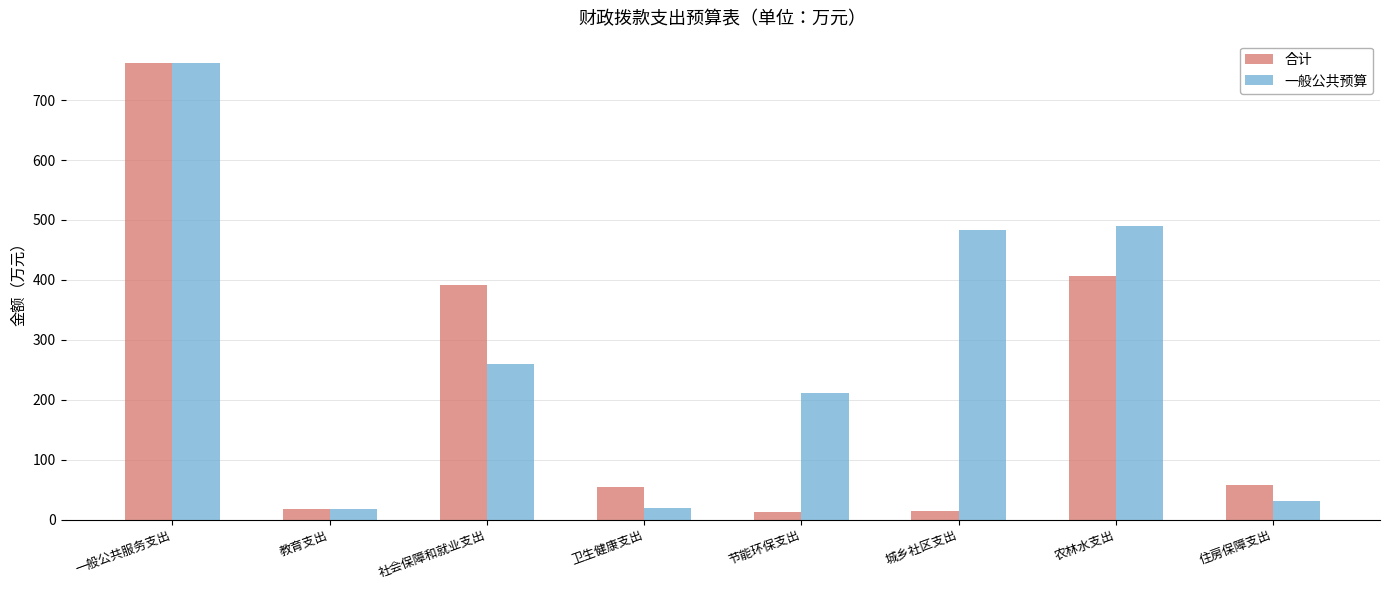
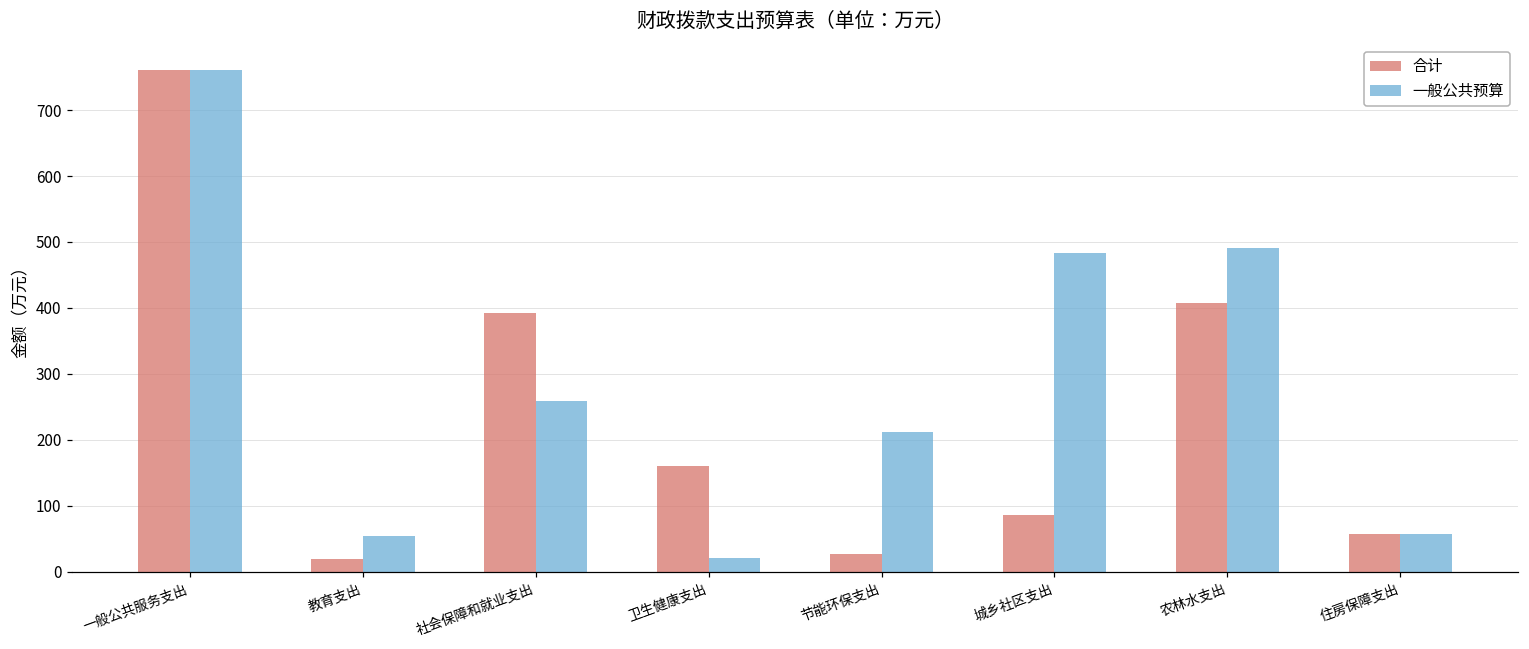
一般公共预算, 教育支出: 20 -> 50
合计, 卫生健康支出: 50 -> 160
合计, 节能环保支出: 10 -> 30
合计, 城乡社区支出: 20 -> 90
一般公共预算, 住房保障支出: 30 -> 60
